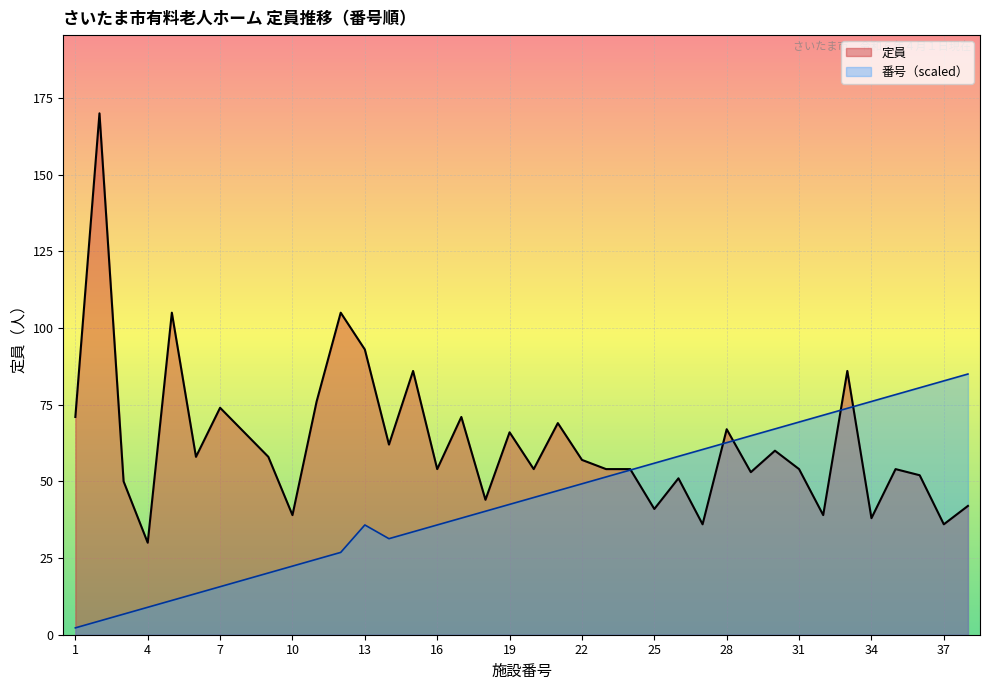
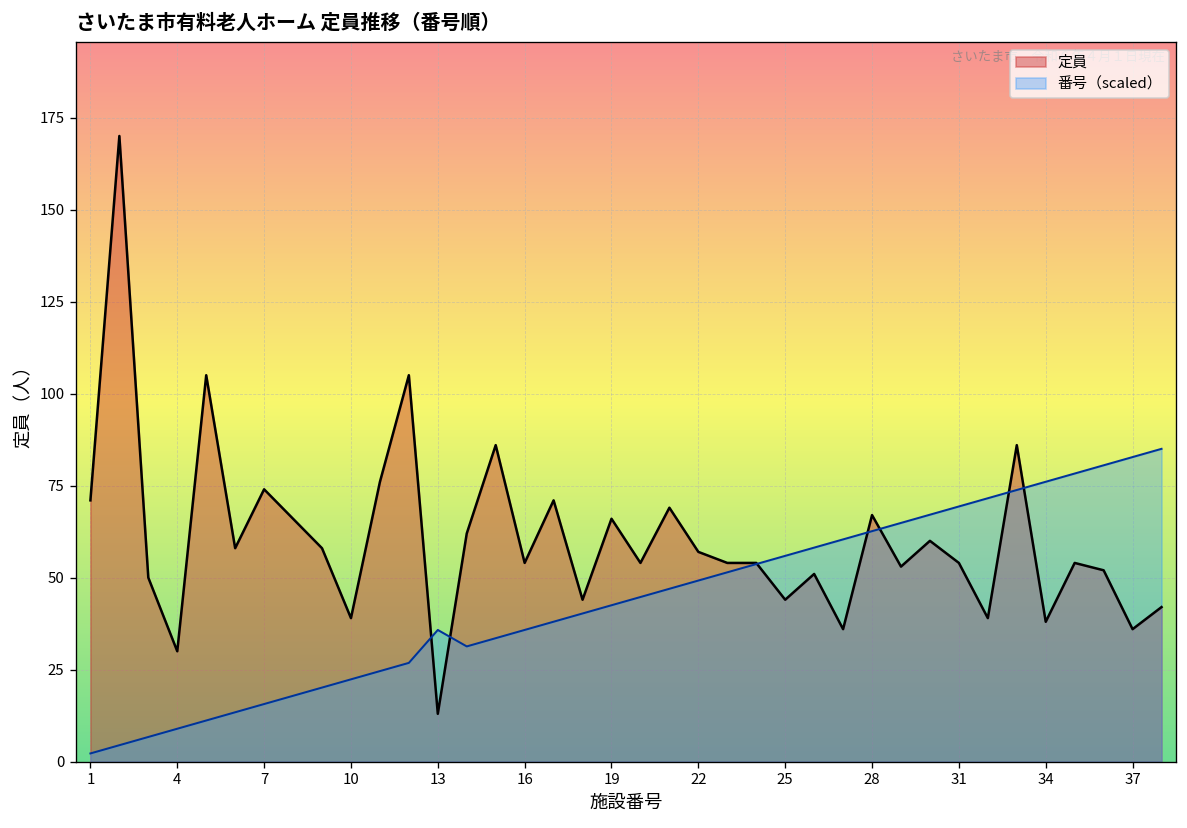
定員, 13: 93 -> 13
定員, 25: 41 -> 44
